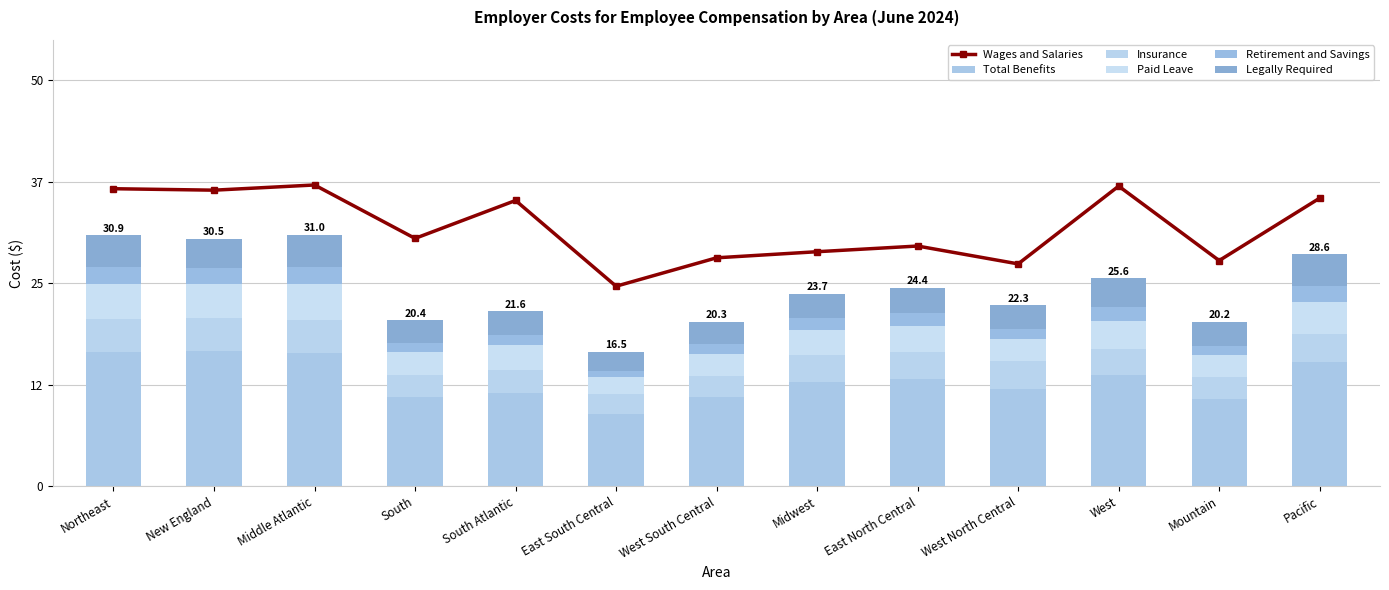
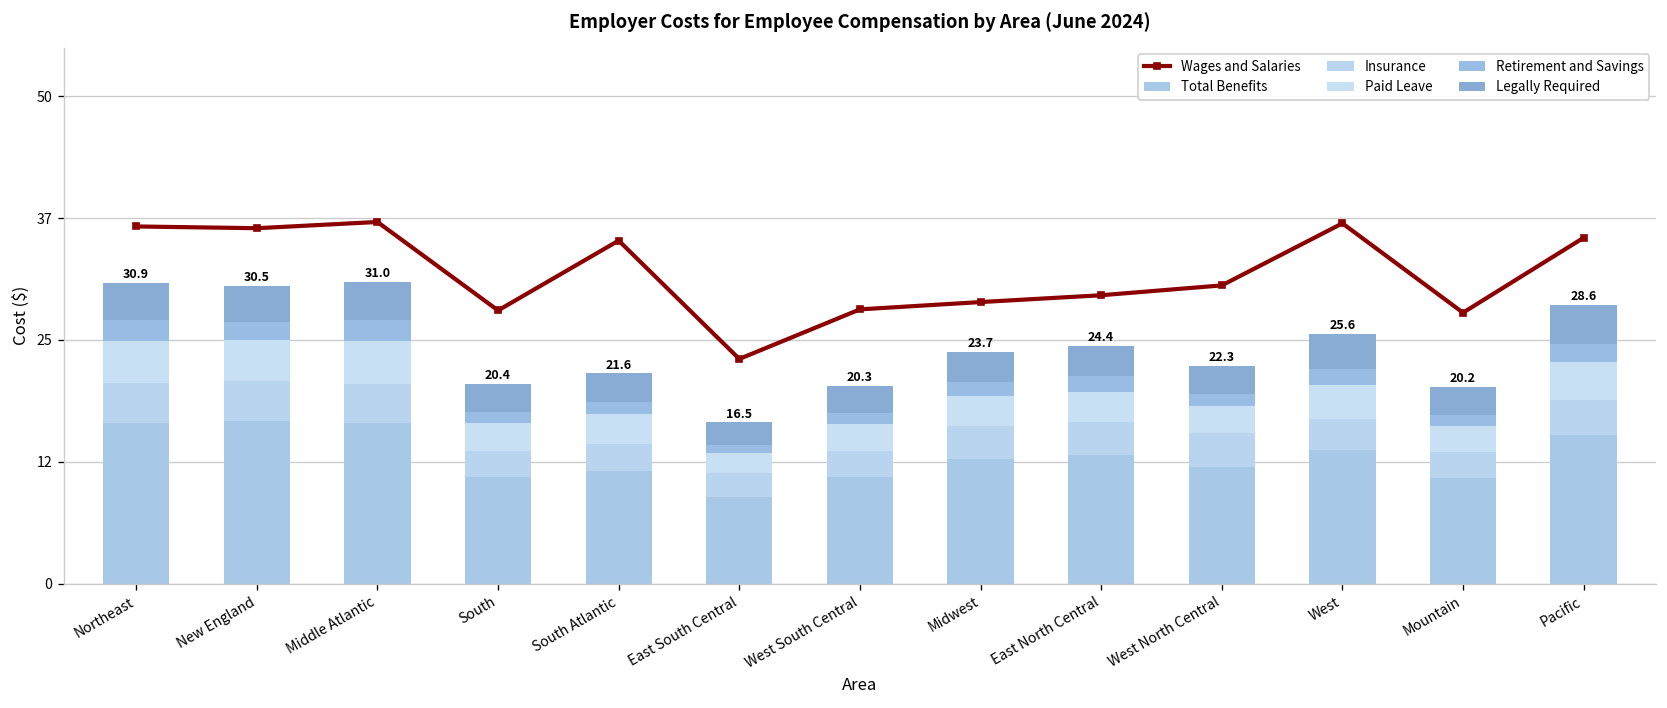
Wages and Salaries, South: 31 -> 28
Wages and Salaries, East South Central: 25 -> 23
Wages and Salaries, West North Central: 27 -> 31
